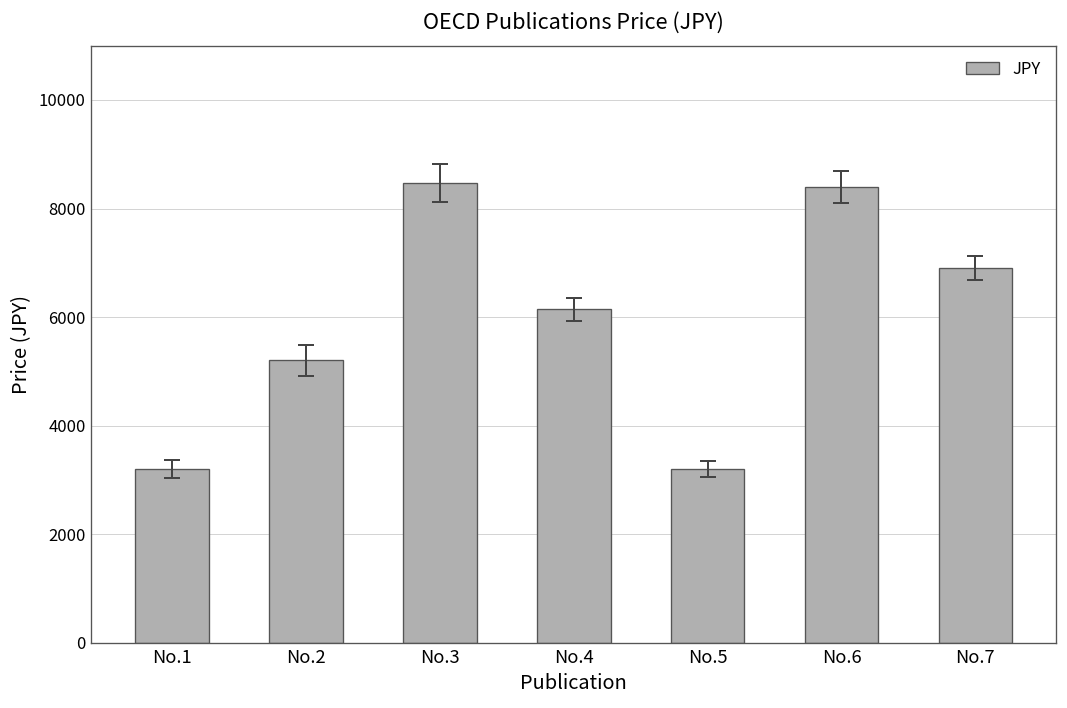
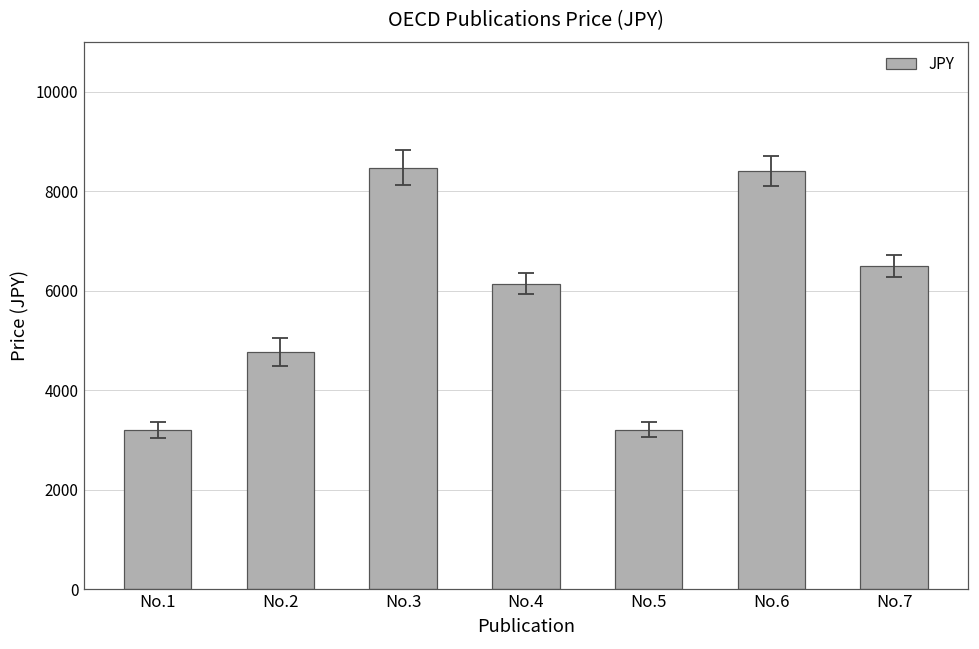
JPY, No.2: 5200 -> 4800
JPY, No.7: 6900 -> 6500
